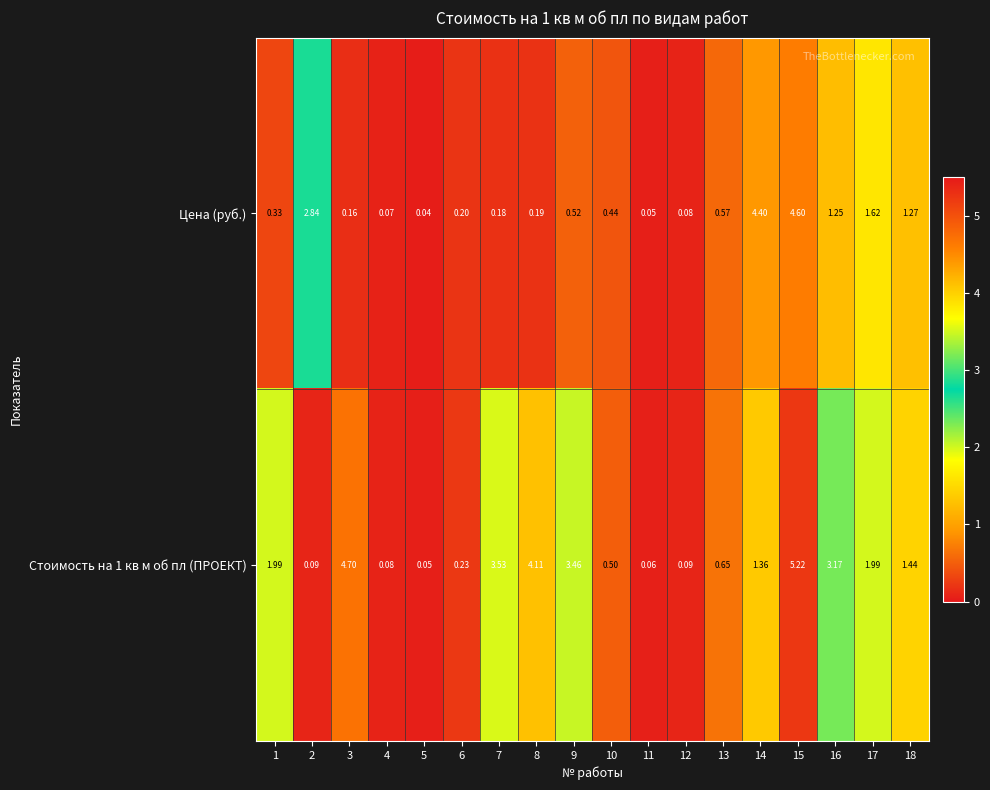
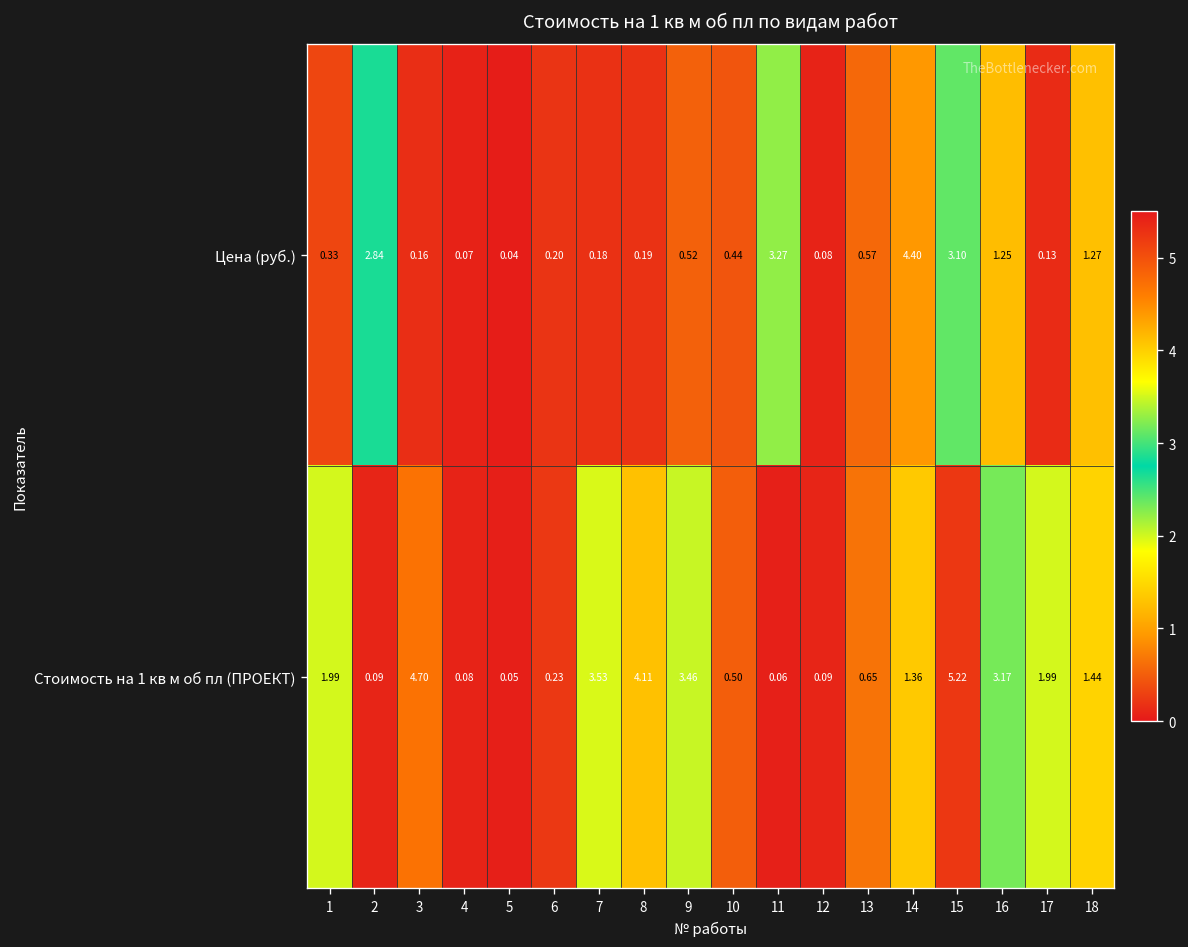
Цена (руб.), 11: 0.05 -> 3.27
Цена (руб.), 15: 4.60 -> 3.10
Цена (руб.), 17: 1.62 -> 0.13
